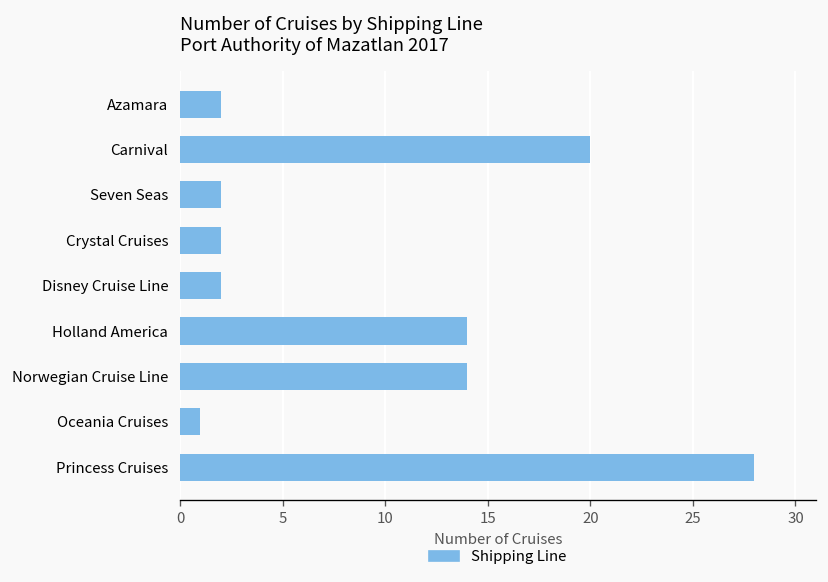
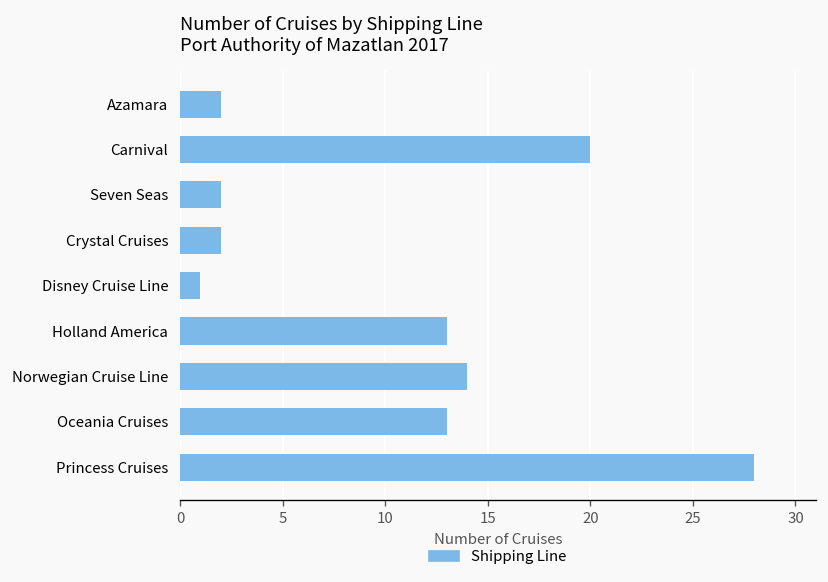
Disney Cruise Line: 2 -> 1
Holland America: 14 -> 13
Oceania Cruises: 1 -> 13
